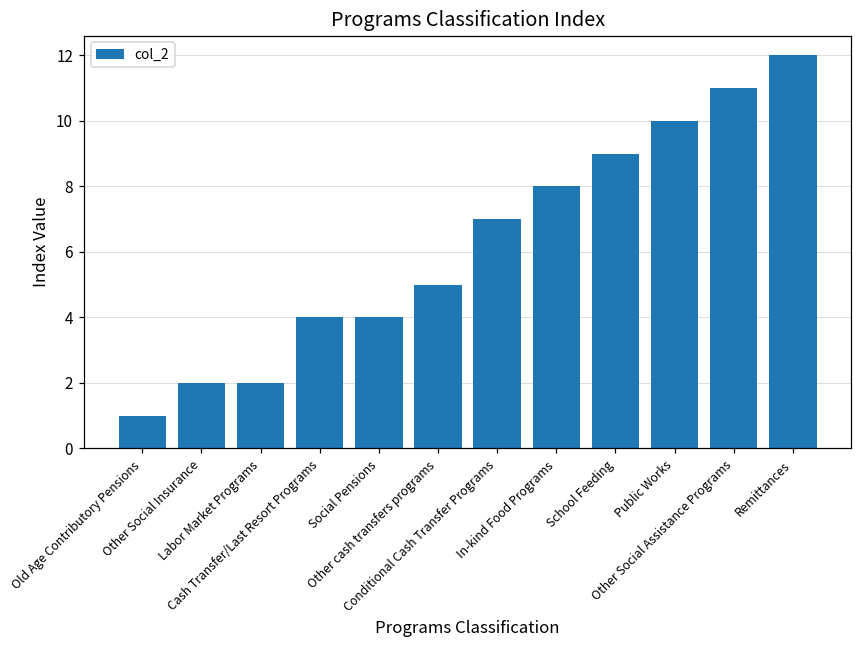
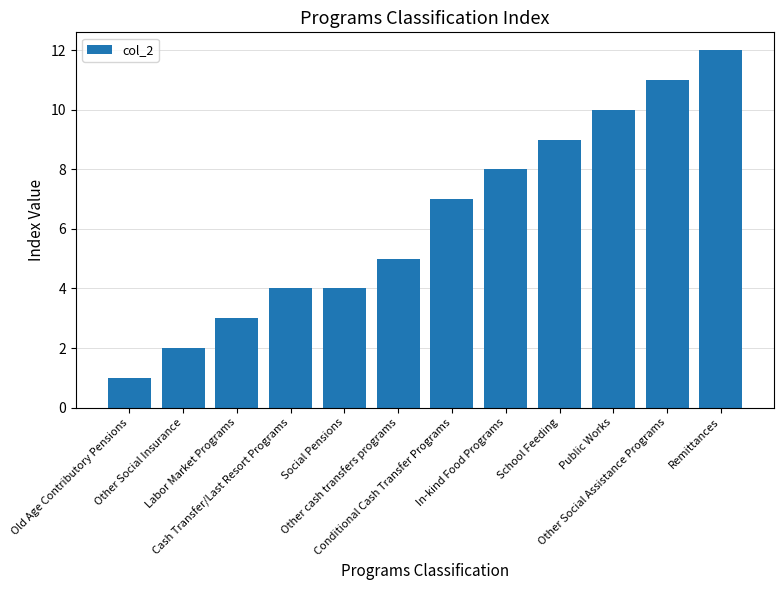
Labor Market Programs: 2 -> 3
